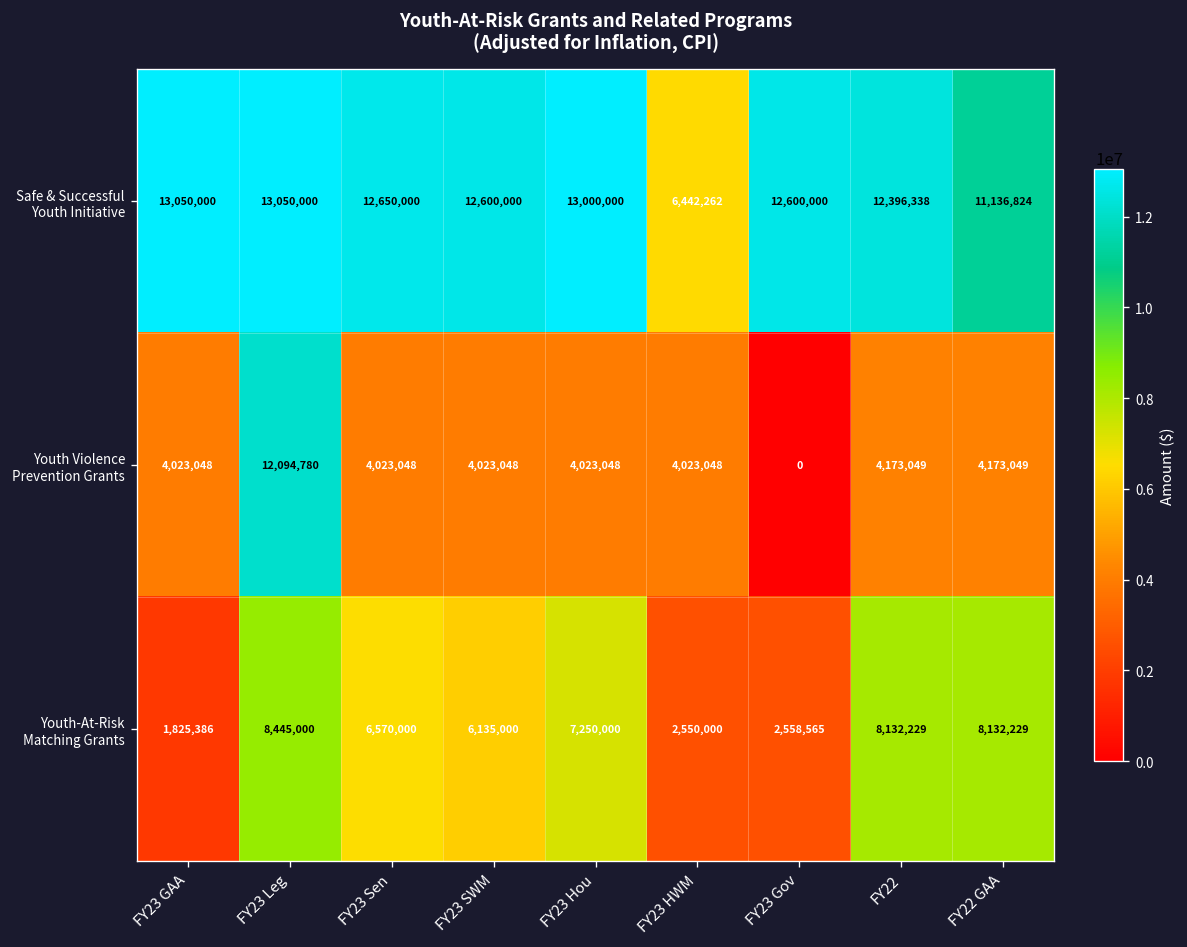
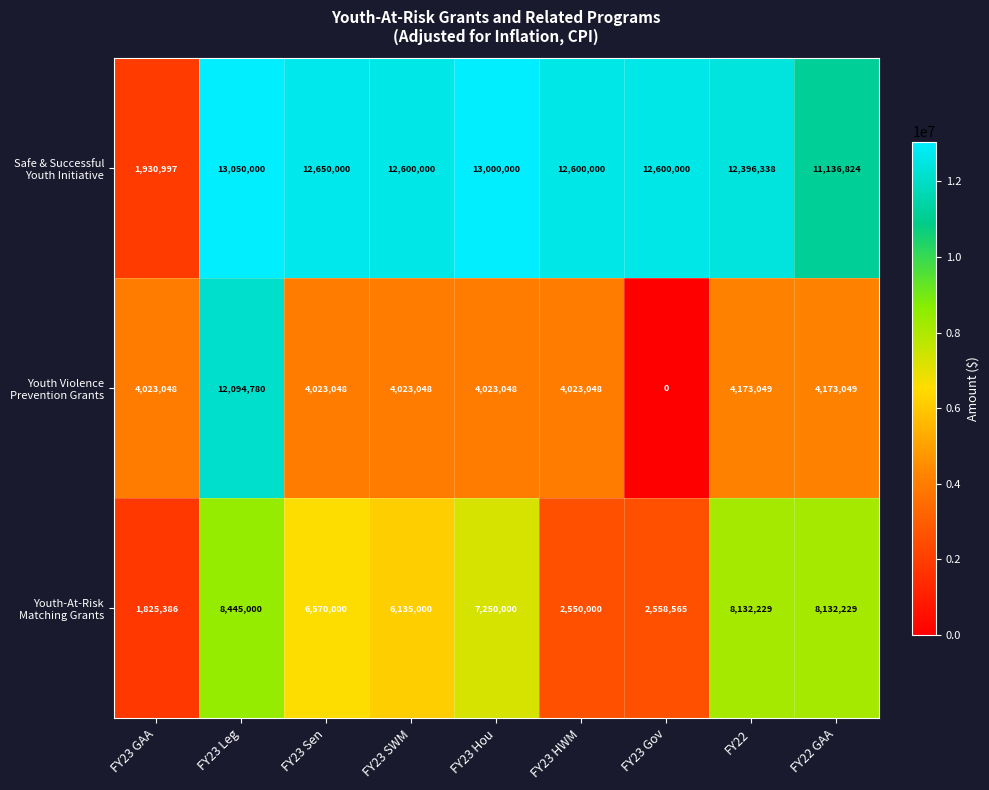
Safe & Successful Youth Initiative, FY23 GAA: 13,050,000 -> 1,930,997
Safe & Successful Youth Initiative, FY23 HWM: 6,442,262 -> 12,600,000
